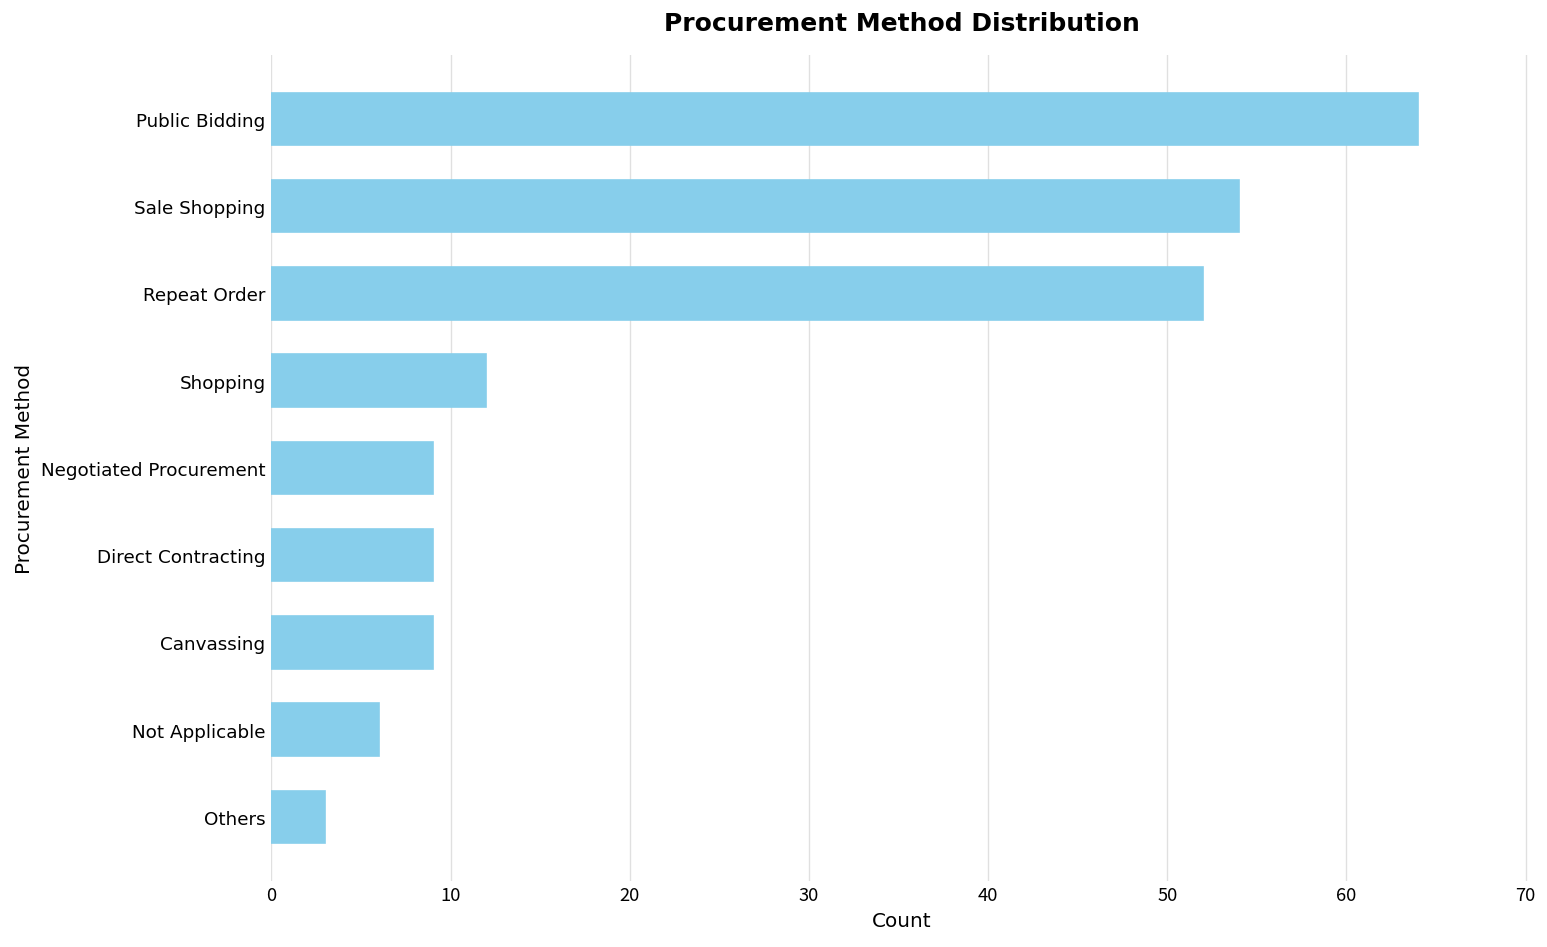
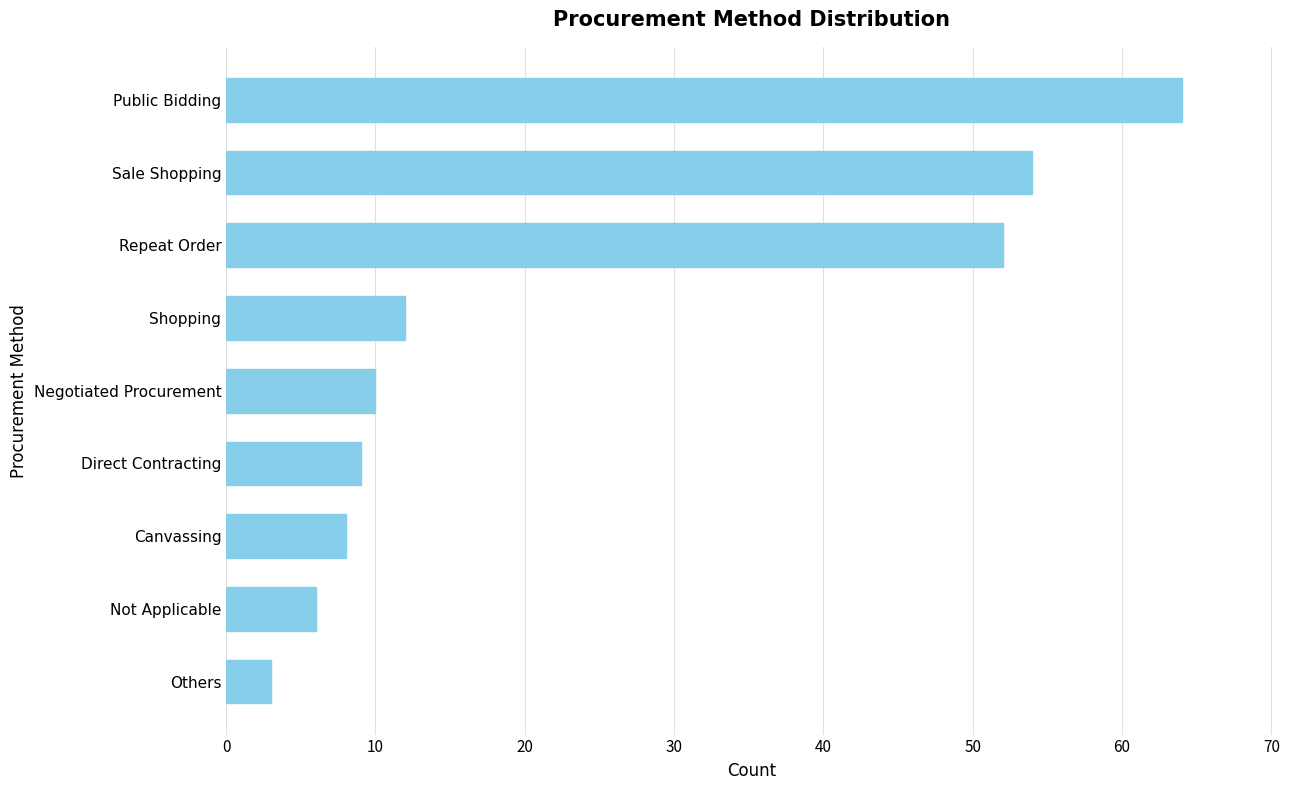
Negotiated Procurement: 9 -> 10
Canvassing: 9 -> 8
